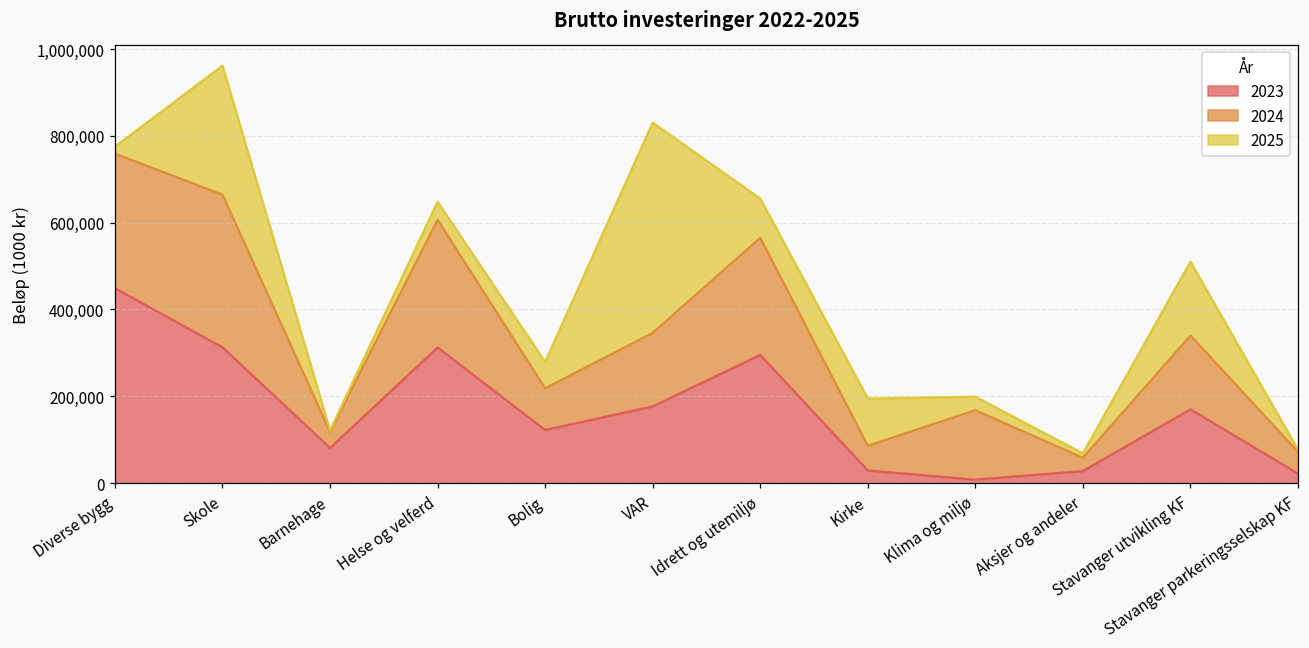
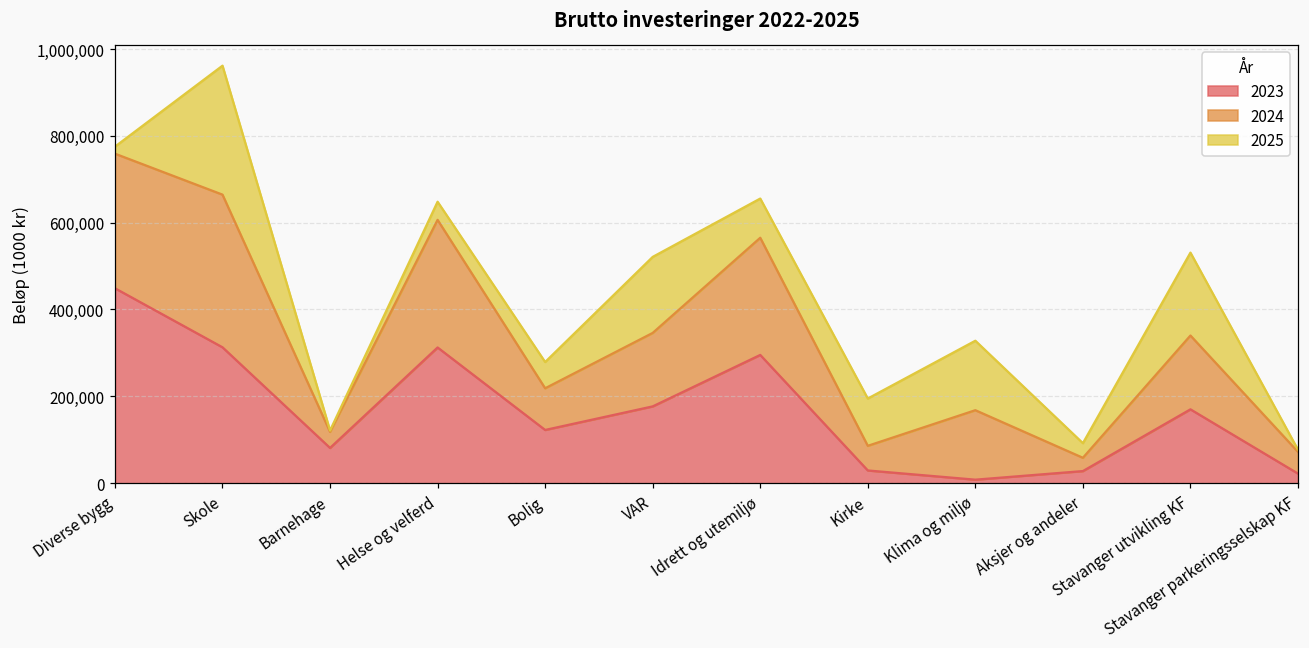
2025, VAR: 480,000 -> 180,000
2025, Klima og miljø: 30,000 -> 160,000
2025, Aksjer og andeler: 10,000 -> 30,000
2025, Stavanger utvikling KF: 170,000 -> 190,000
